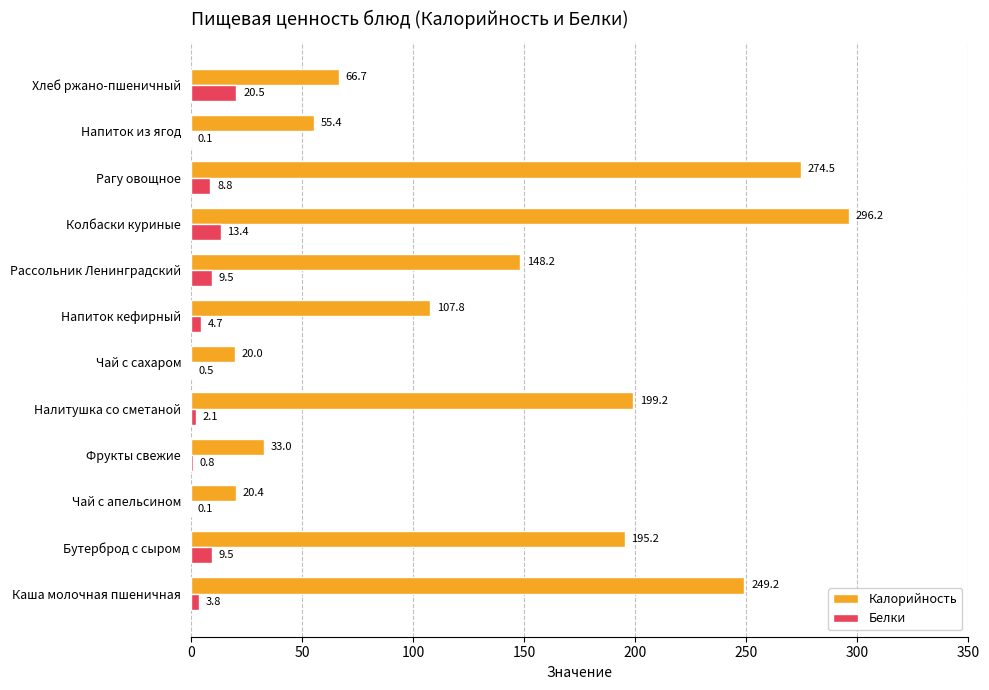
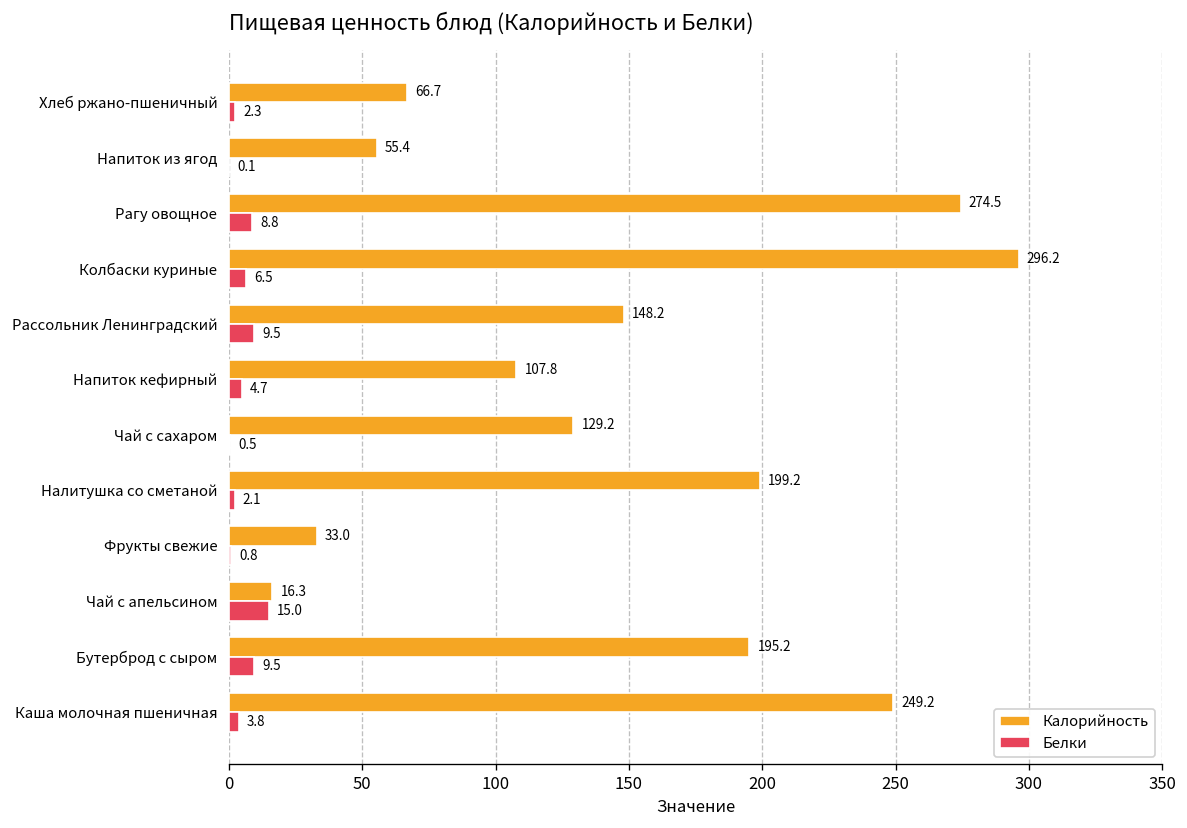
Белки, Хлеб ржано-пшеничный: 20.5 -> 2.3
Белки, Колбаски куриные: 13.4 -> 6.5
Калорийность, Чай с сахаром: 20.0 -> 129.2
Калорийность, Чай с апельсином: 20.4 -> 16.3
Белки, Чай с апельсином: 0.1 -> 15.0
